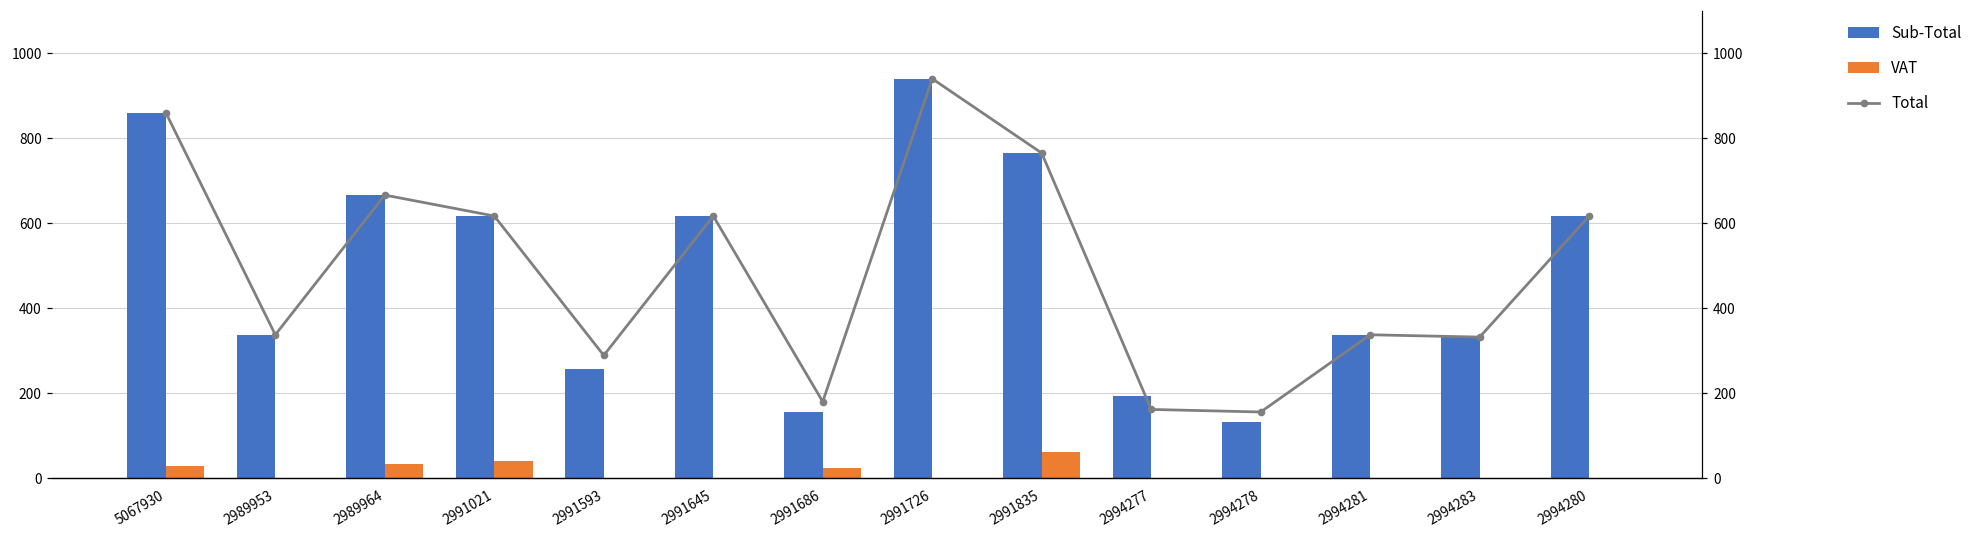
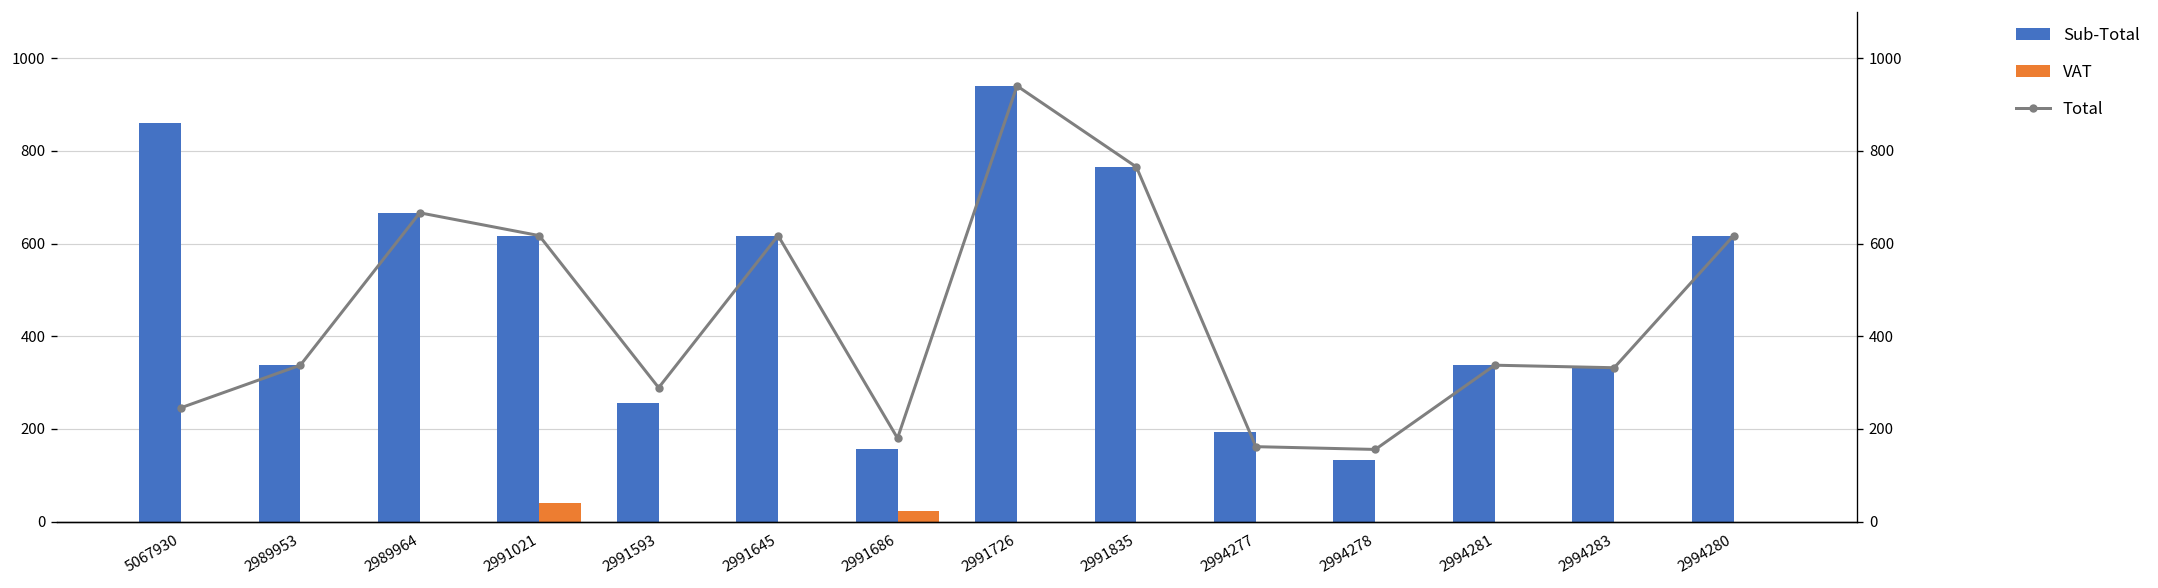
VAT, 5067930: 30 -> 0
VAT, 2989964: 30 -> 0
VAT, 2991835: 60 -> 0
Total, 5067930: 860 -> 250
